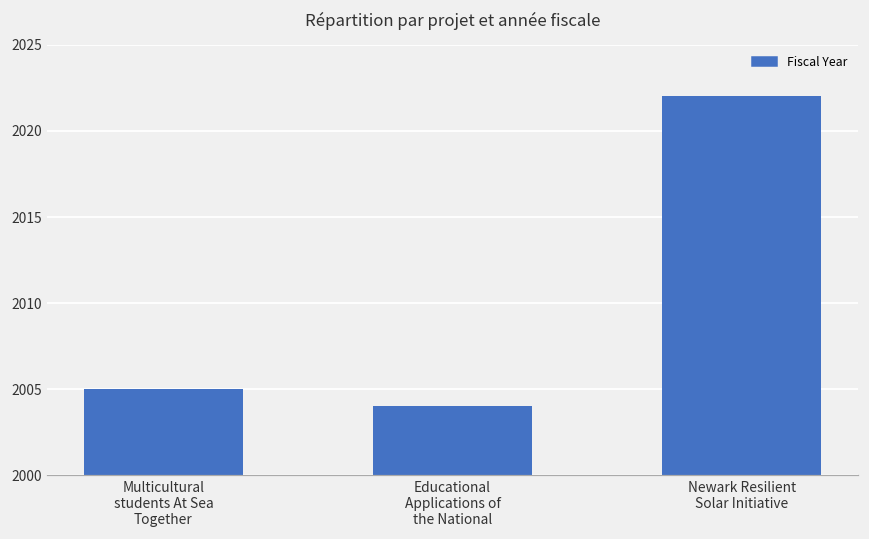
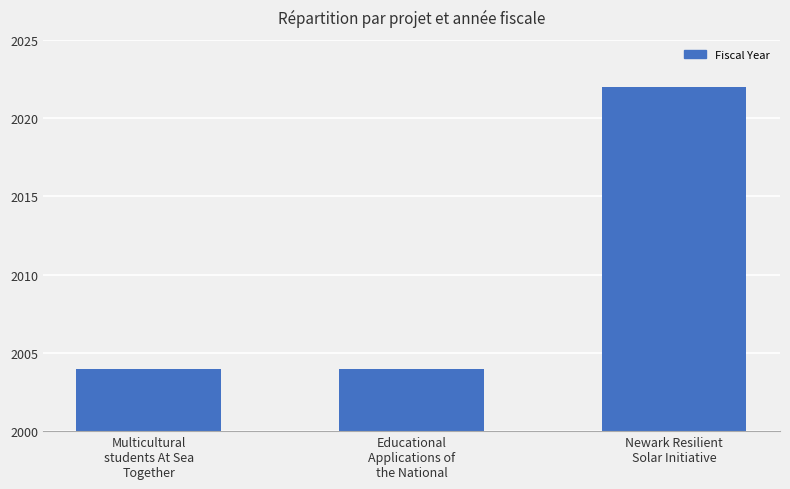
Multicultural students At Sea Together: 2005 -> 2004
